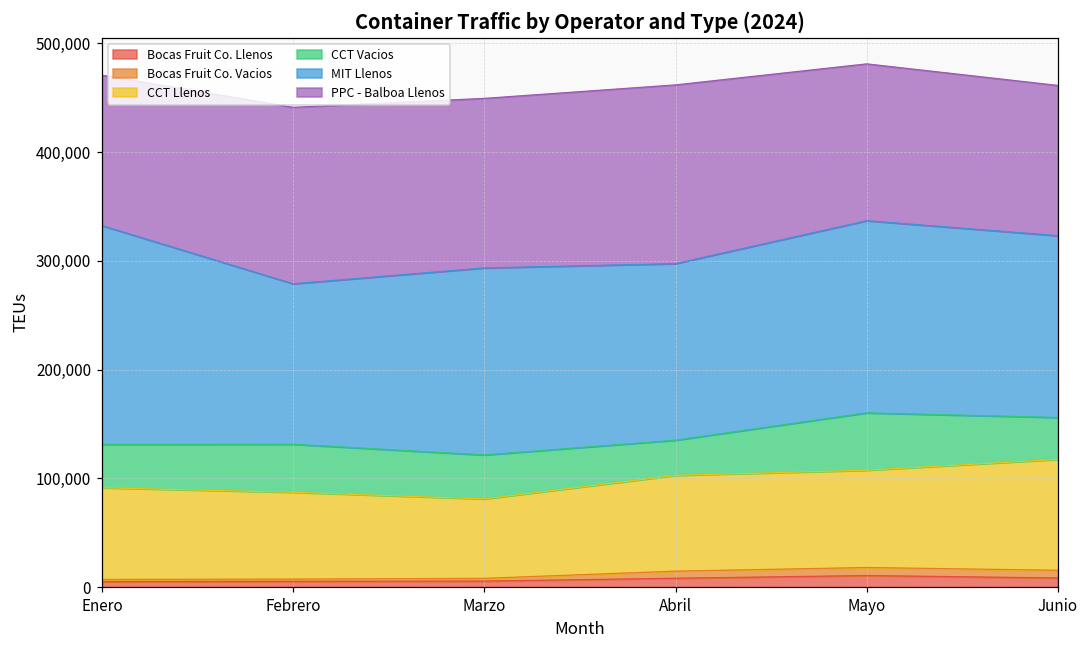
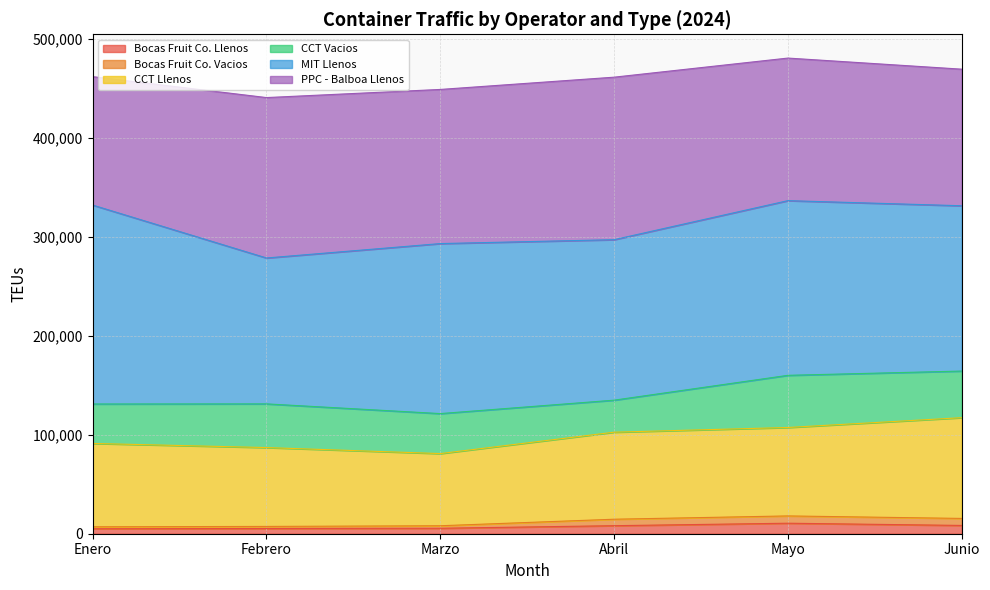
PPC - Balboa Llenos, Enero: 140,000 -> 130,000
CCT Vacios, Junio: 40,000 -> 50,000
